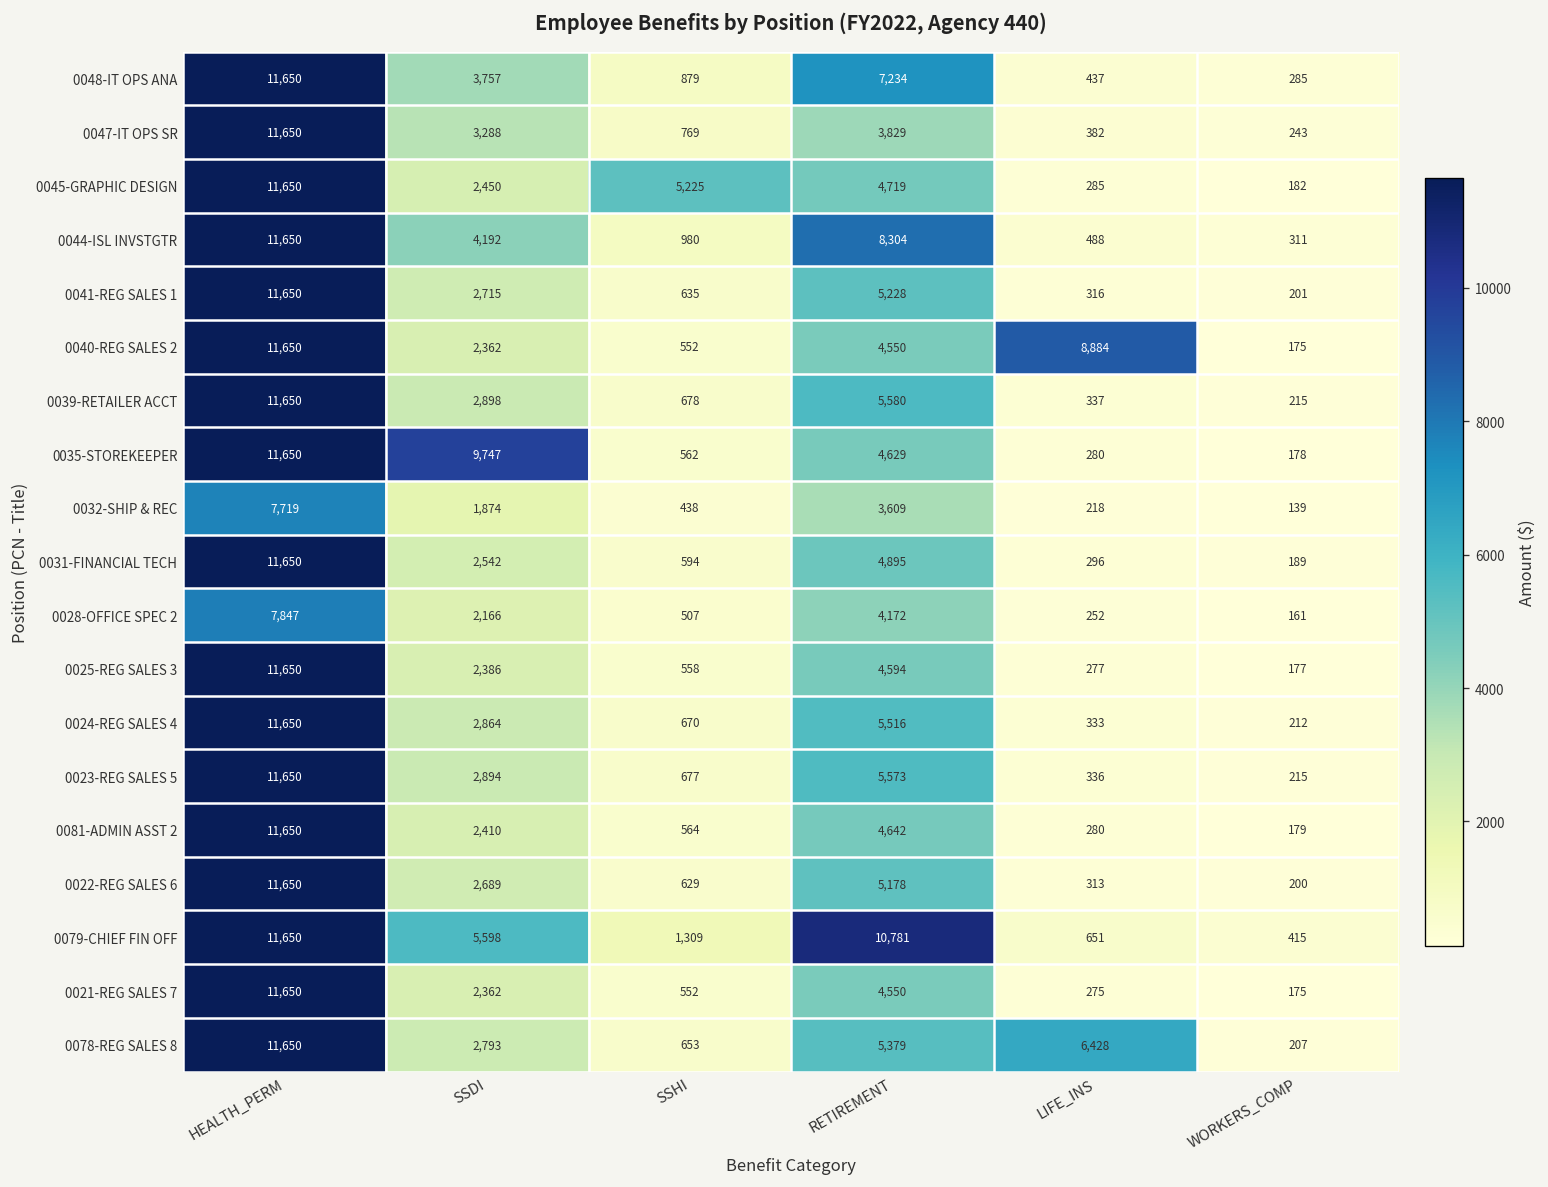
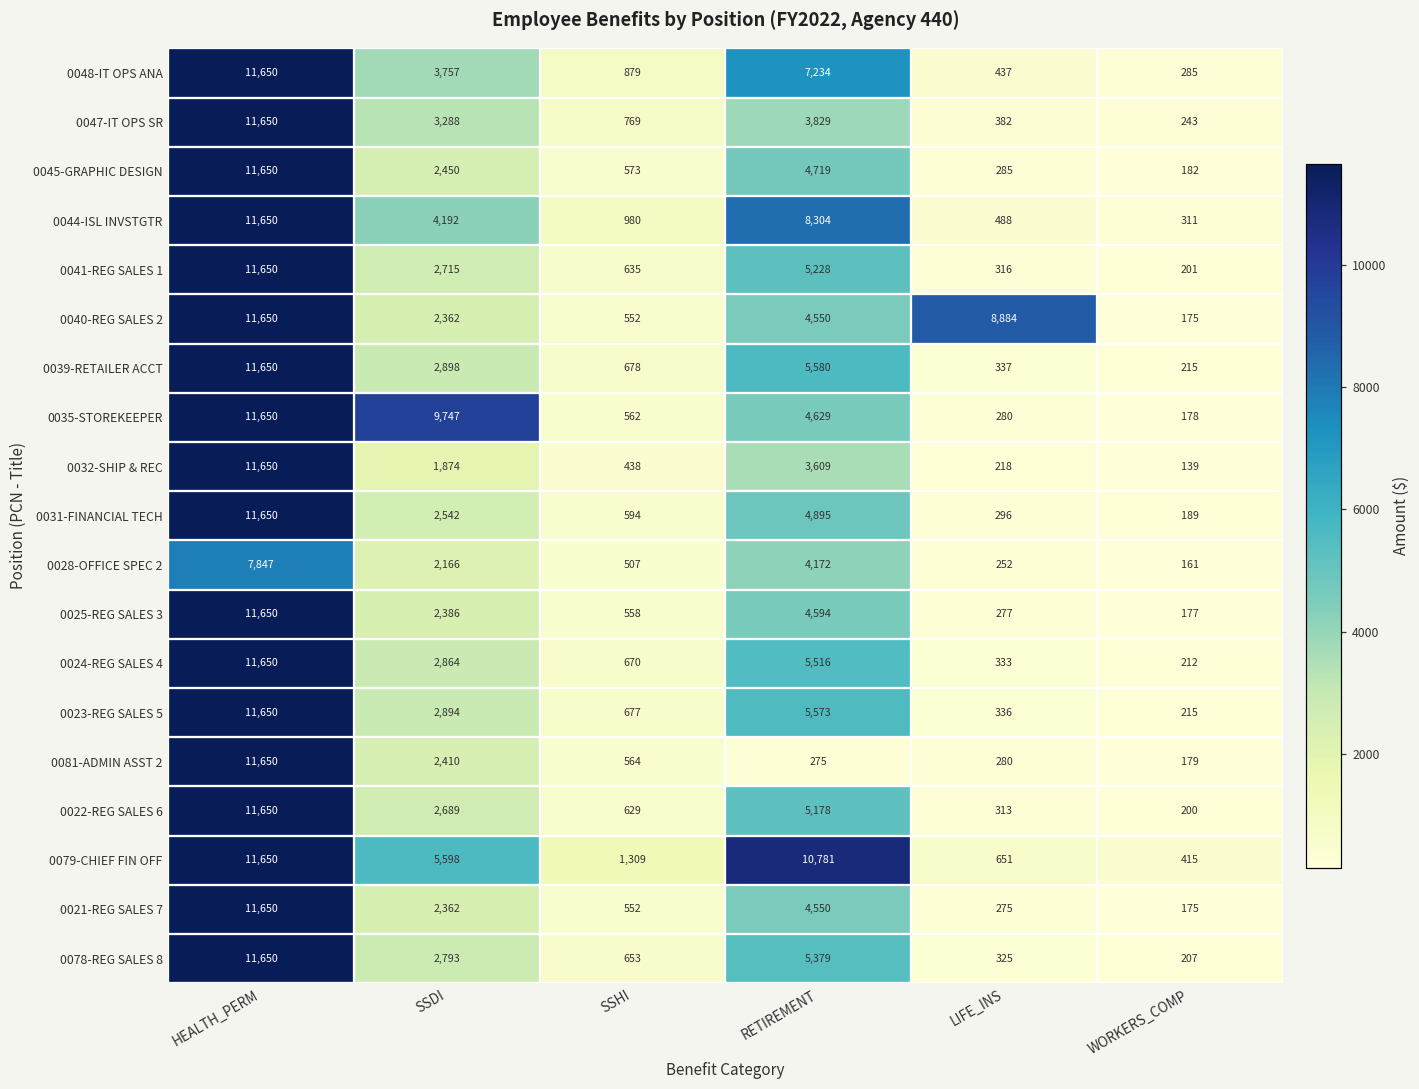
0045-GRAPHIC DESIGN, SSHI: 5,225 -> 573
0032-SHIP & REC, HEALTH_PERM: 7,719 -> 11,650
0081-ADMIN ASST 2, RETIREMENT: 4,642 -> 275
0078-REG SALES 8, LIFE_INS: 6,428 -> 325
